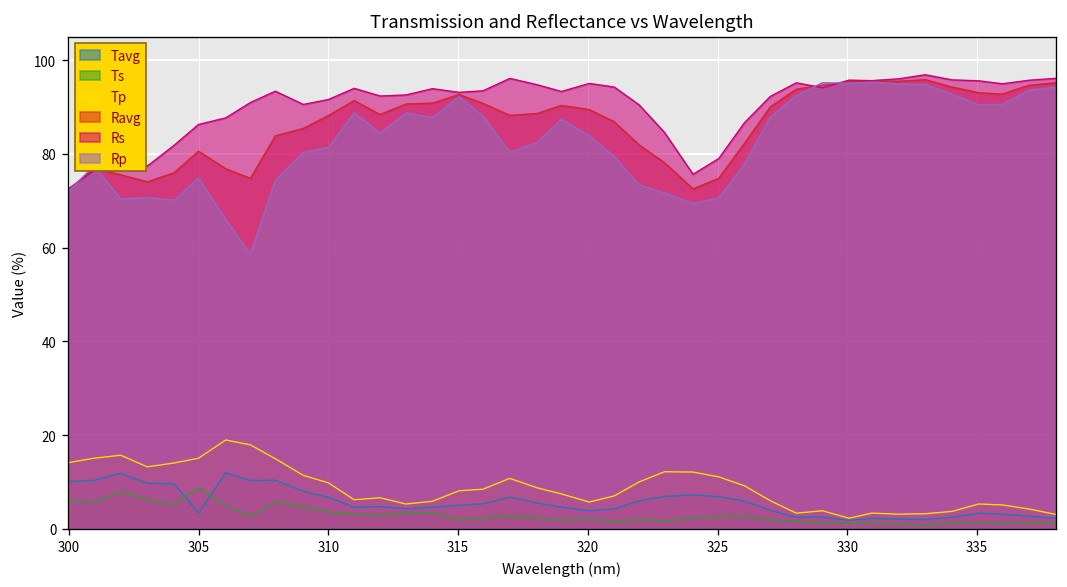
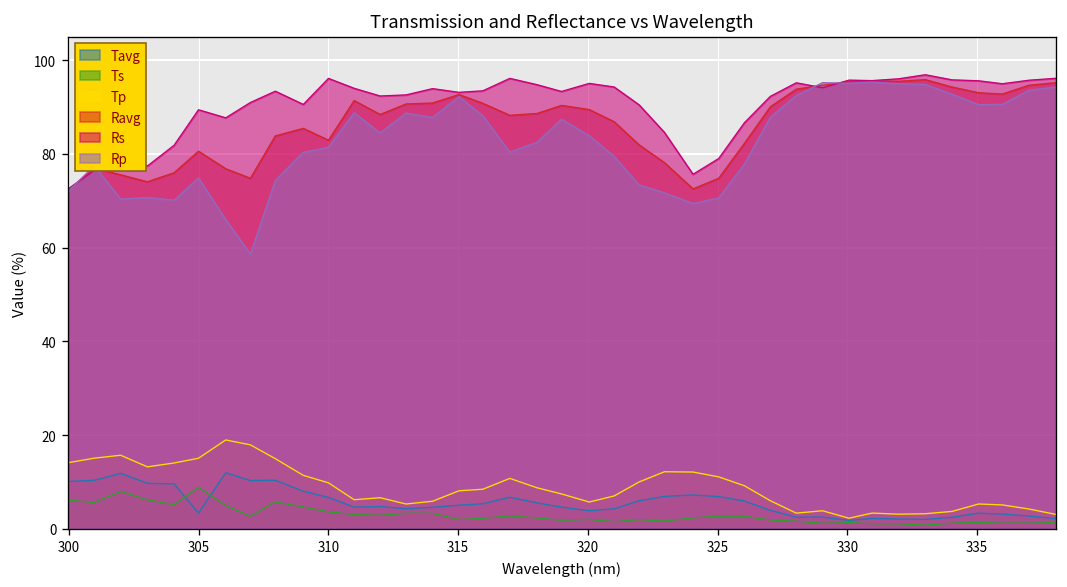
Rs, 305: 86 -> 89
Ravg, 310: 88 -> 83
Rs, 310: 92 -> 96
